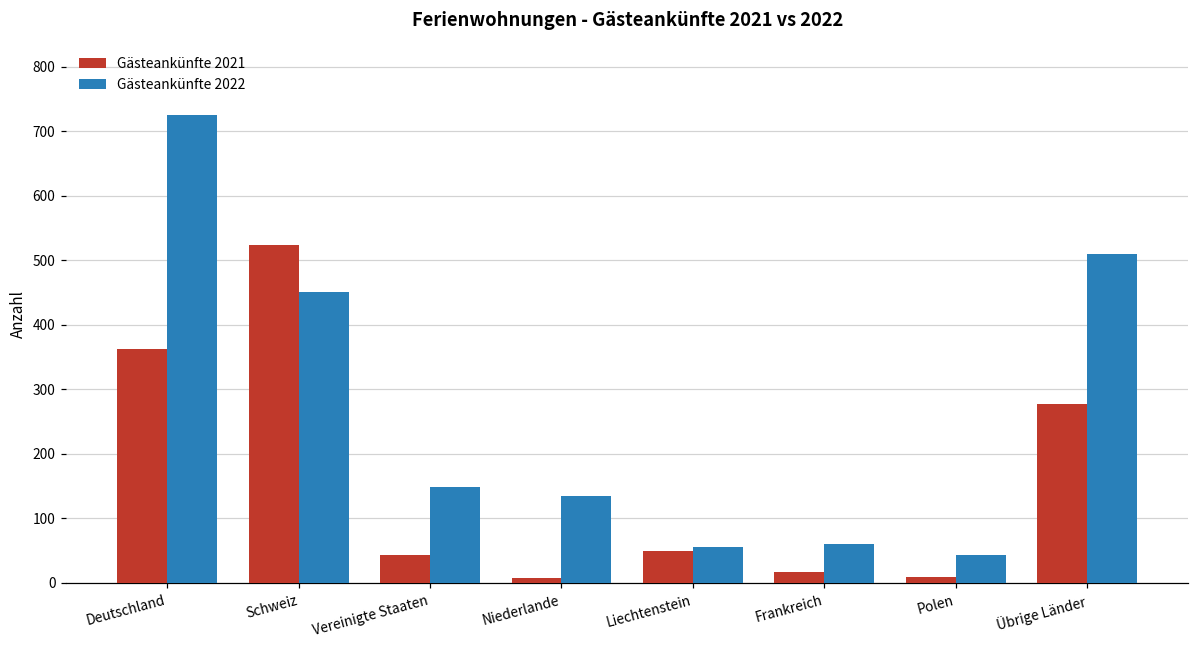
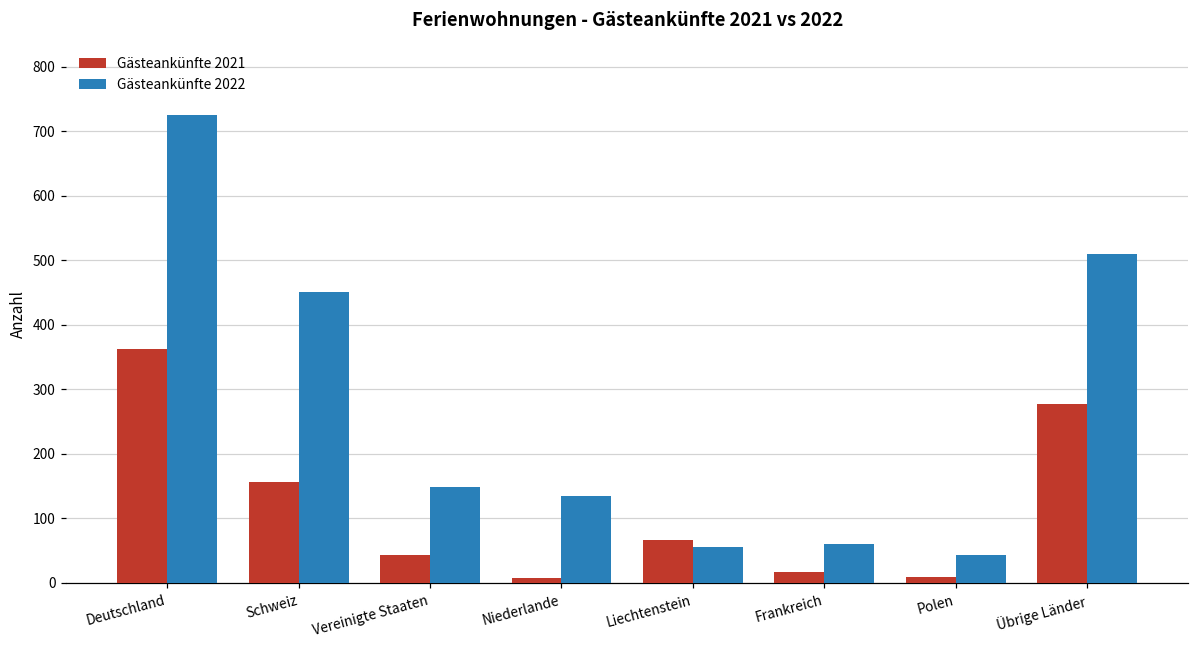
Gästeankünfte 2021, Schweiz: 520 -> 160
Gästeankünfte 2021, Liechtenstein: 50 -> 70
